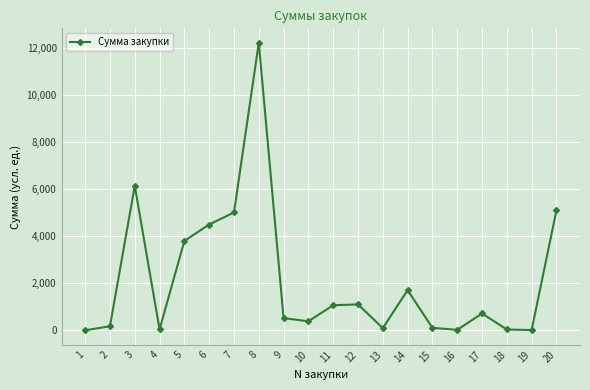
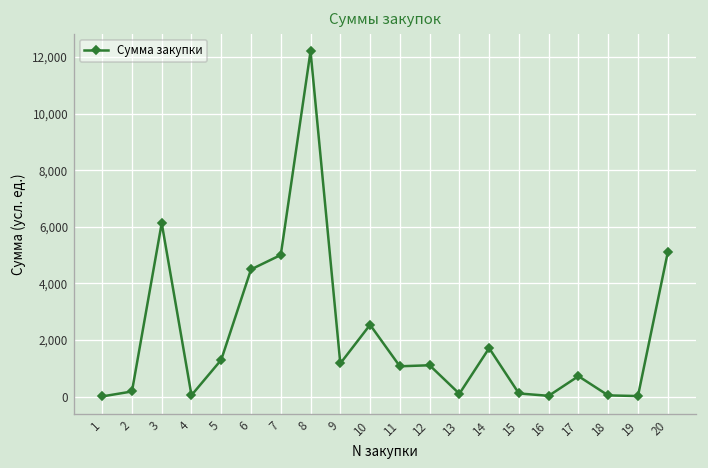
5: 3,800 -> 1,300
9: 500 -> 1,200
10: 400 -> 2,500
